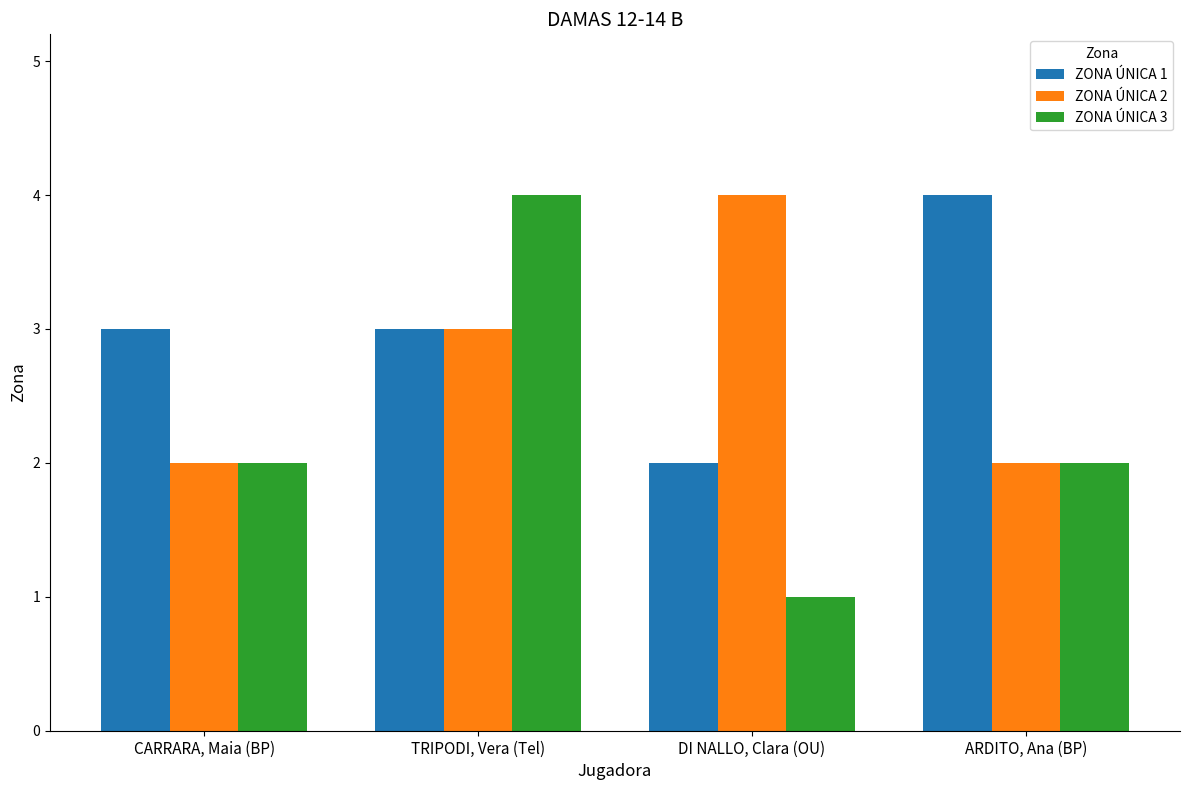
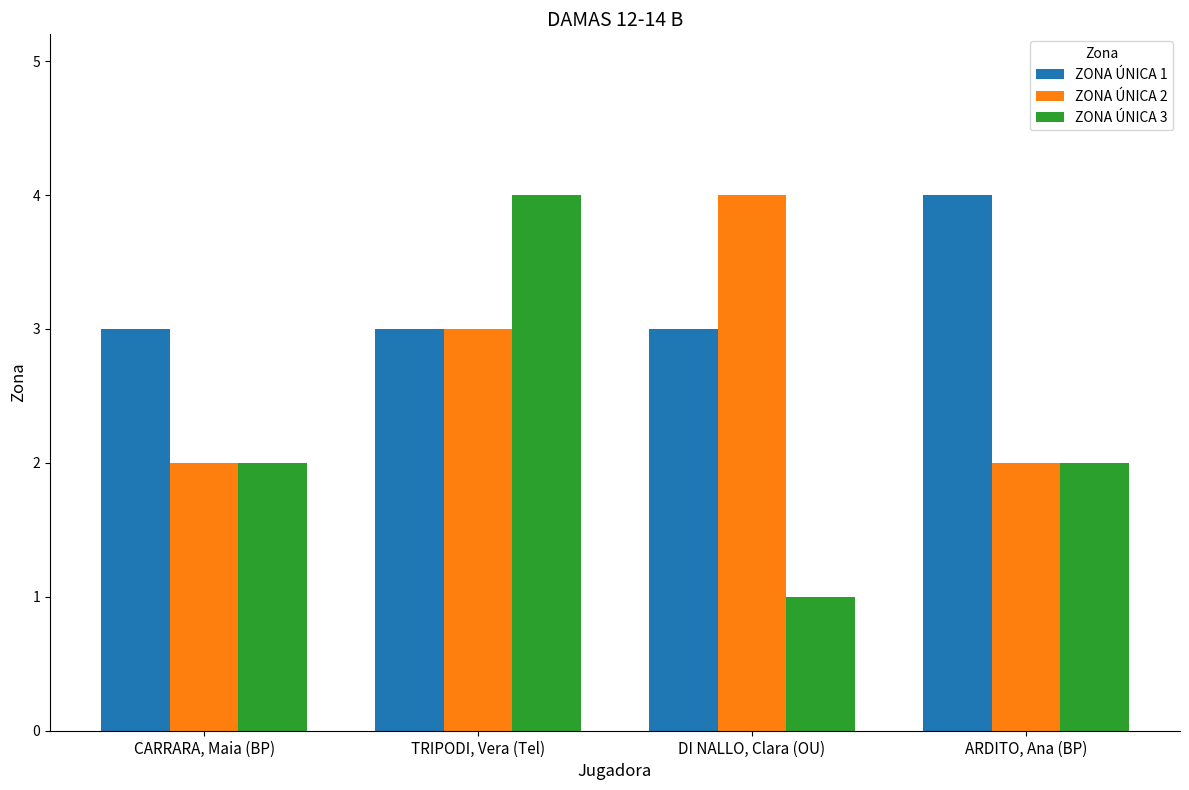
ZONA ÚNICA 1, DI NALLO, Clara (OU): 2 -> 3
